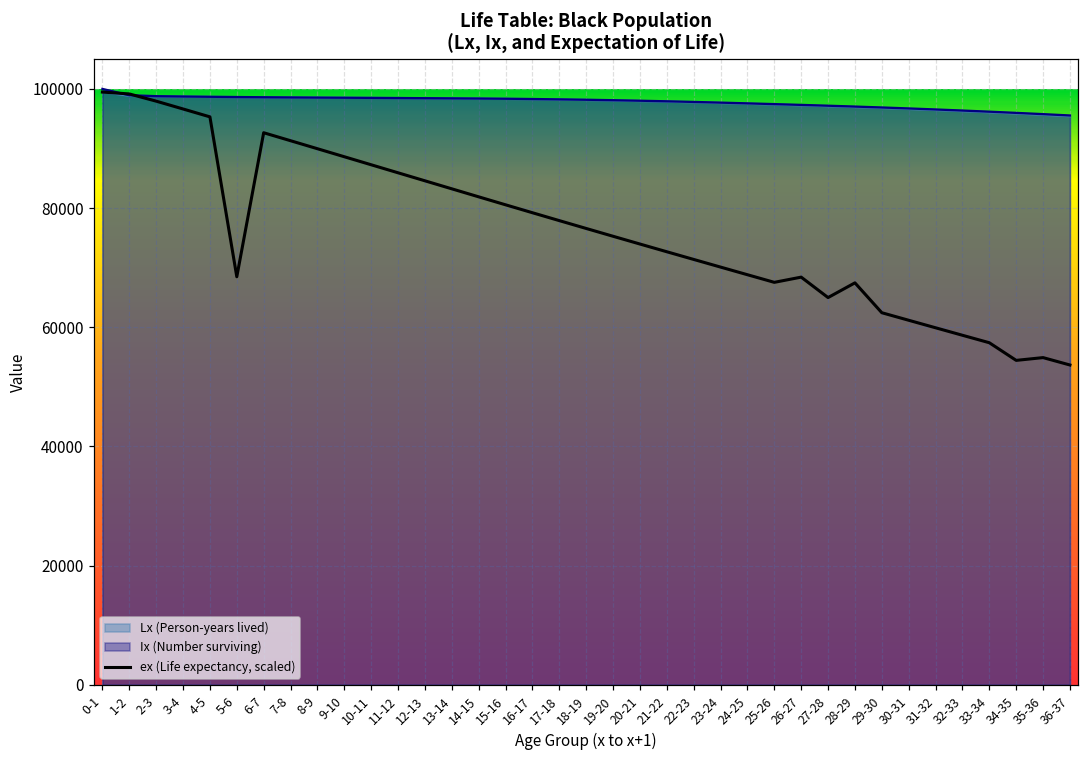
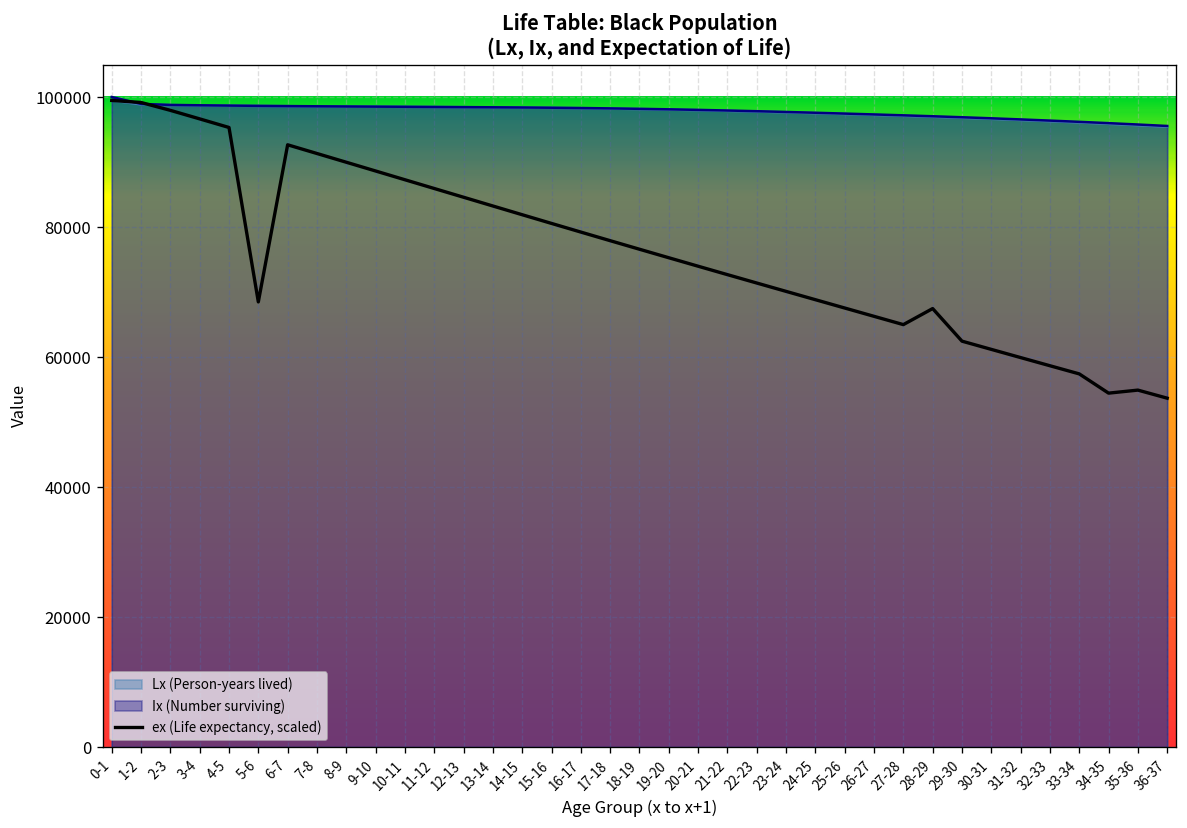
ex (Life expectancy, scaled), 26-27: 68000 -> 66000
